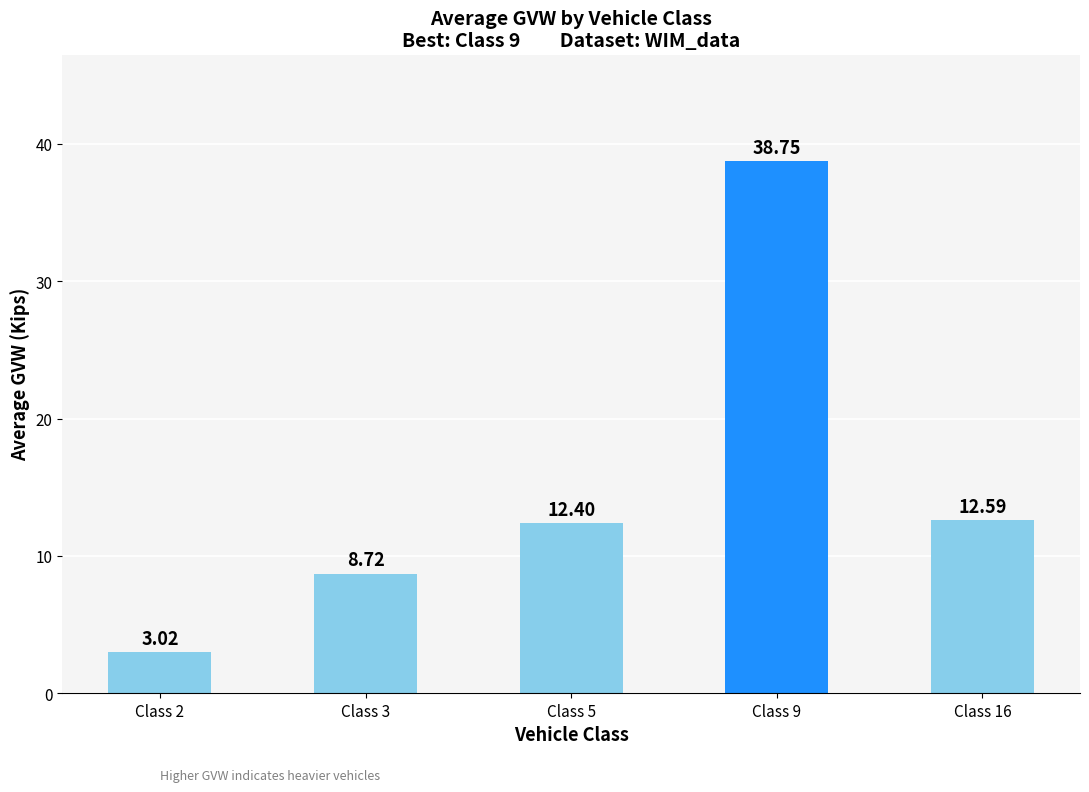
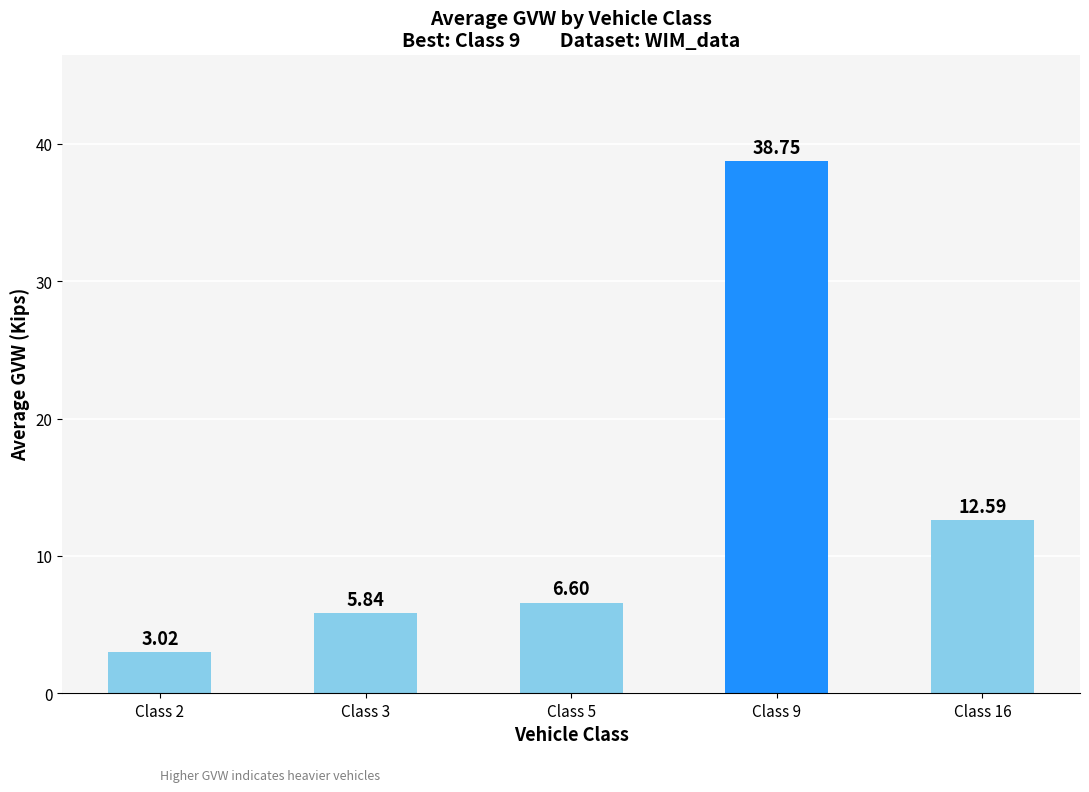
Class 3: 8.72 -> 5.84
Class 5: 12.40 -> 6.60
